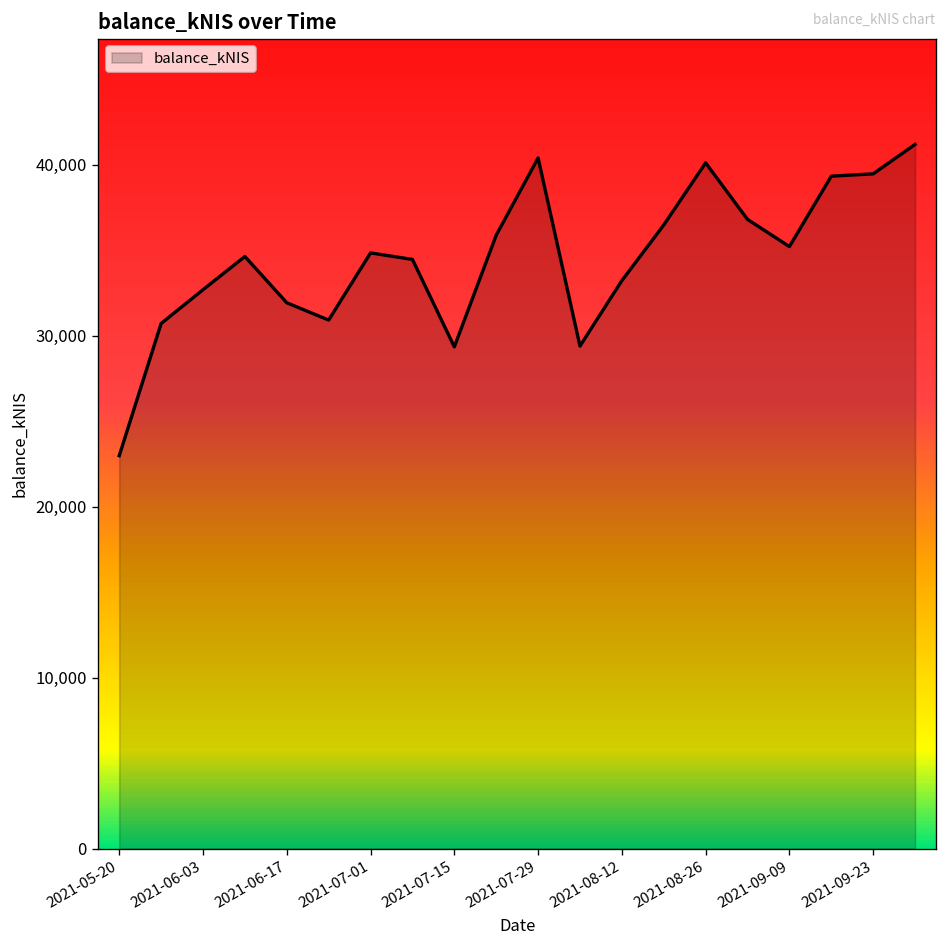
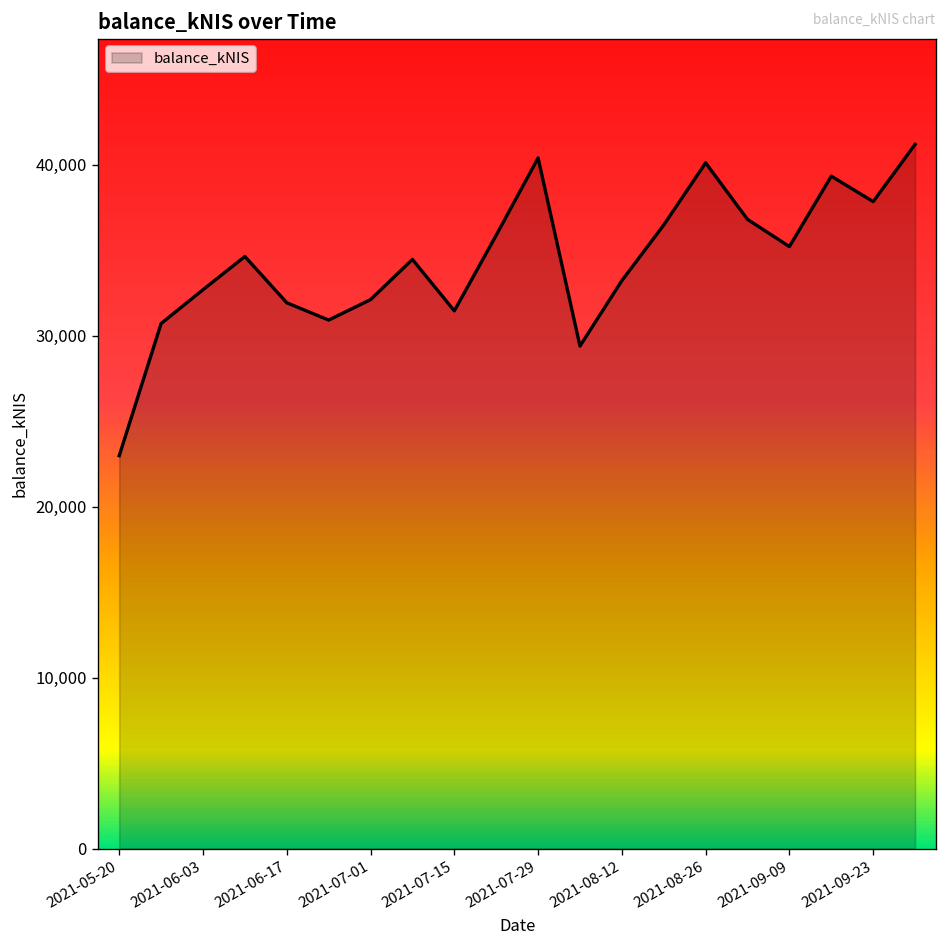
2021-07-01: 34,800 -> 32,100
2021-07-15: 29,300 -> 31,400
2021-09-23: 39,500 -> 37,800
